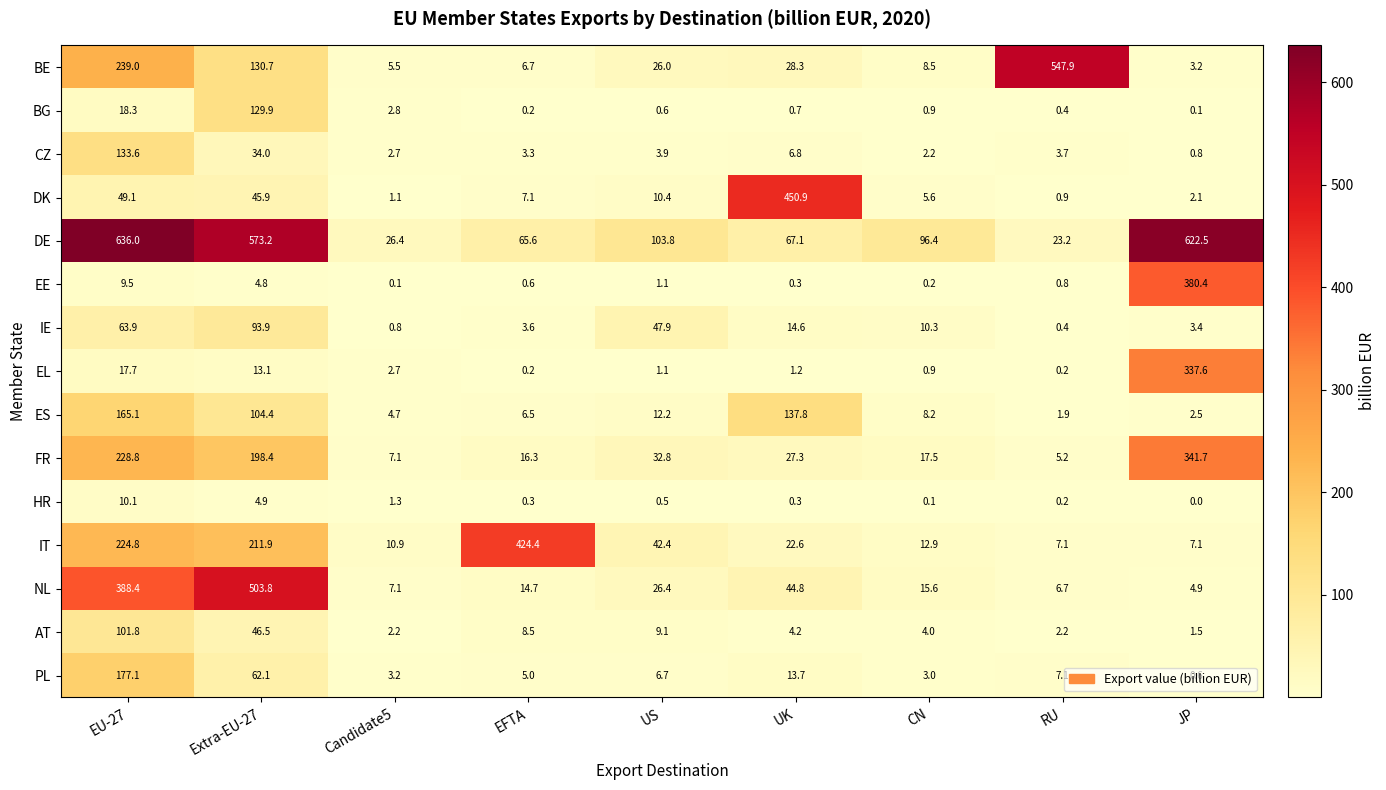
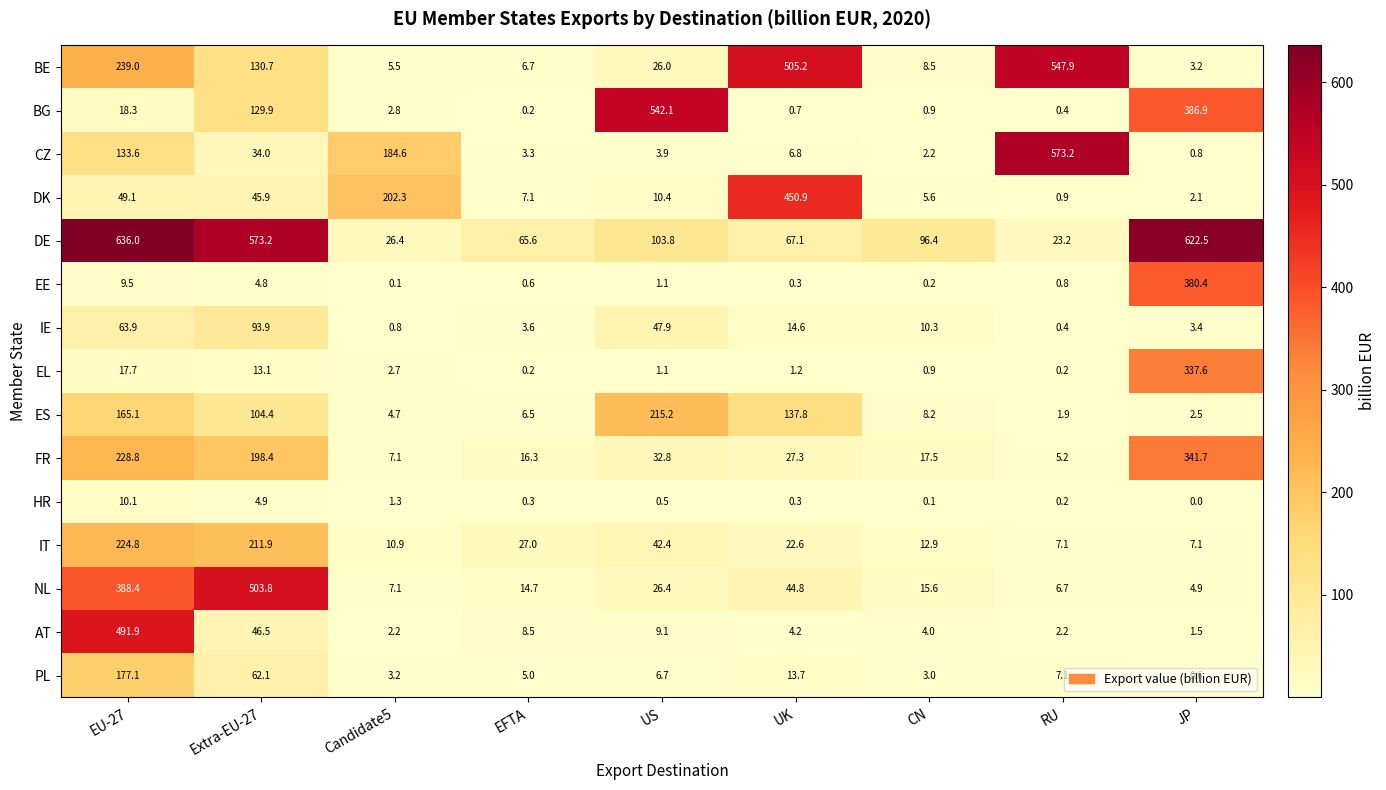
BE, UK: 28.3 -> 505.2
BG, US: 0.6 -> 542.1
BG, JP: 0.1 -> 386.9
CZ, Candidate5: 2.7 -> 184.6
CZ, RU: 3.7 -> 573.2
DK, Candidate5: 1.1 -> 202.3
ES, US: 12.2 -> 215.2
IT, EFTA: 424.4 -> 27.0
AT, EU-27: 101.8 -> 491.9
